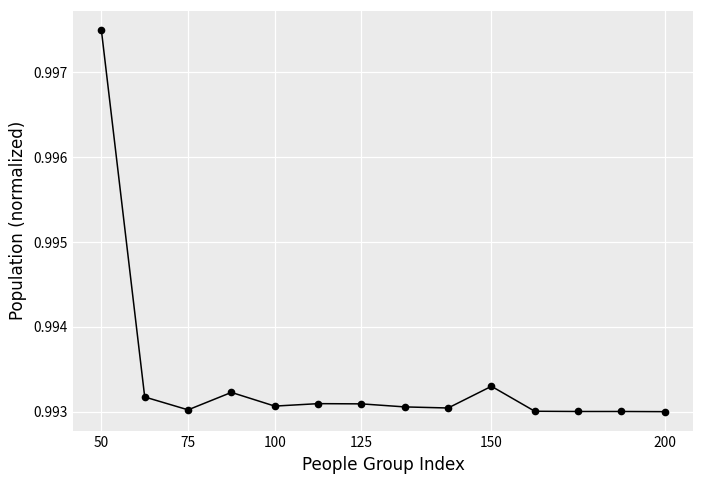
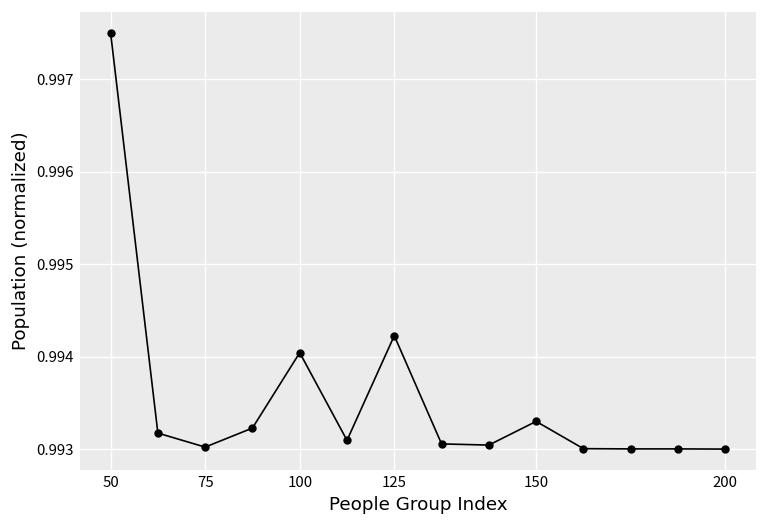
100: 0.9931 -> 0.9940
125: 0.9931 -> 0.9942
